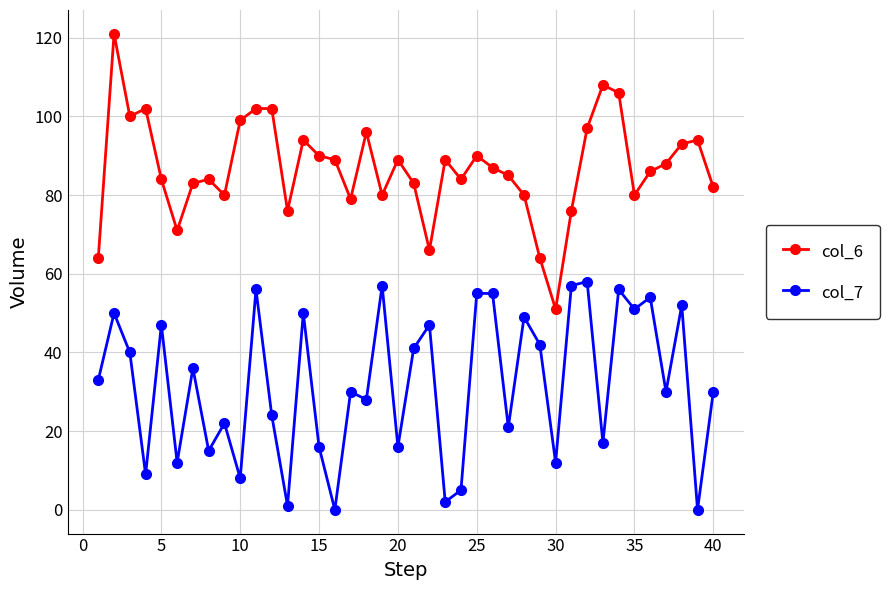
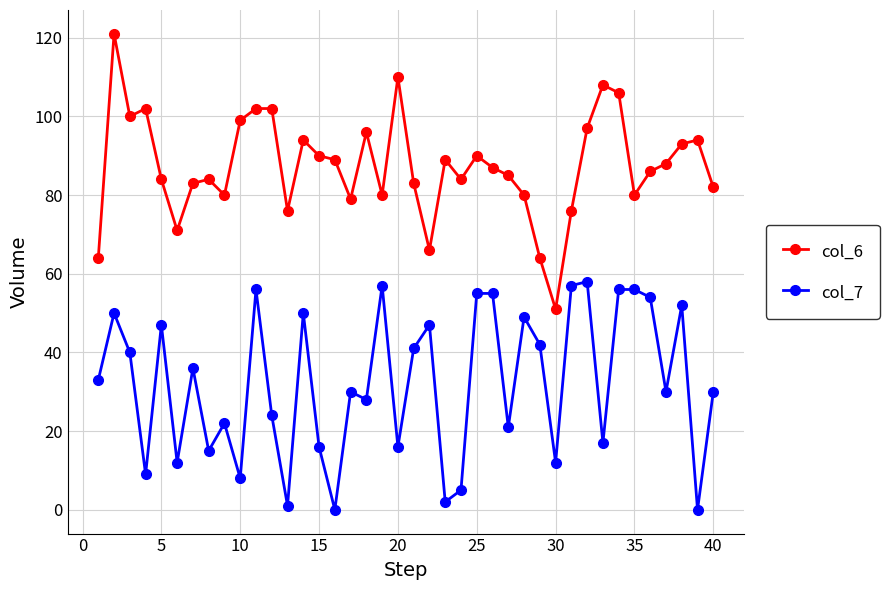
col_6, 20: 89 -> 110
col_7, 35: 51 -> 56
